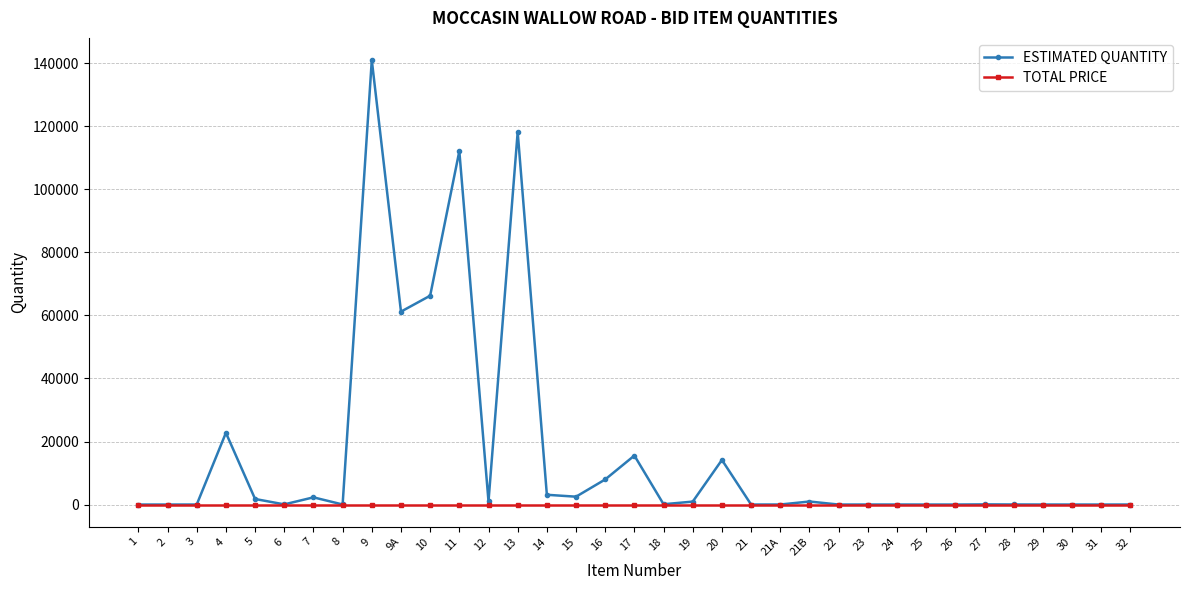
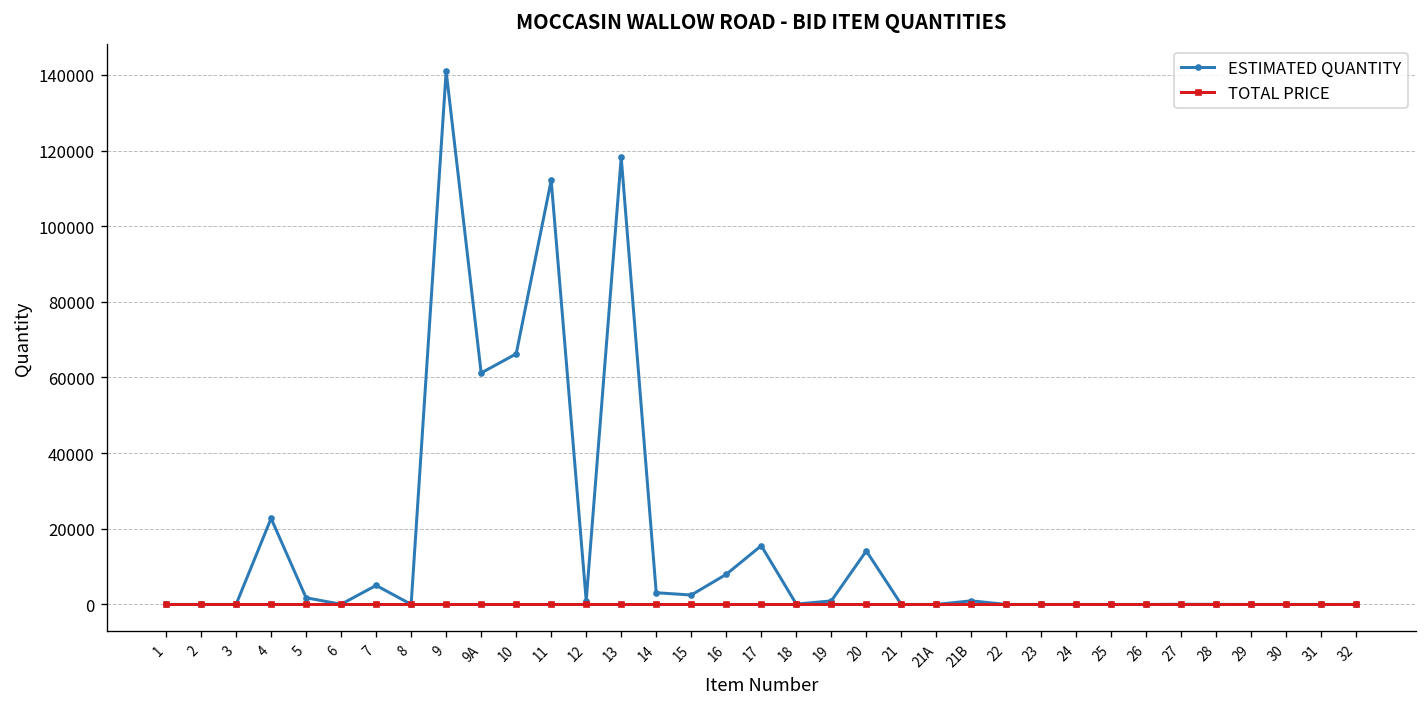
ESTIMATED QUANTITY, 7: 2000 -> 5000
